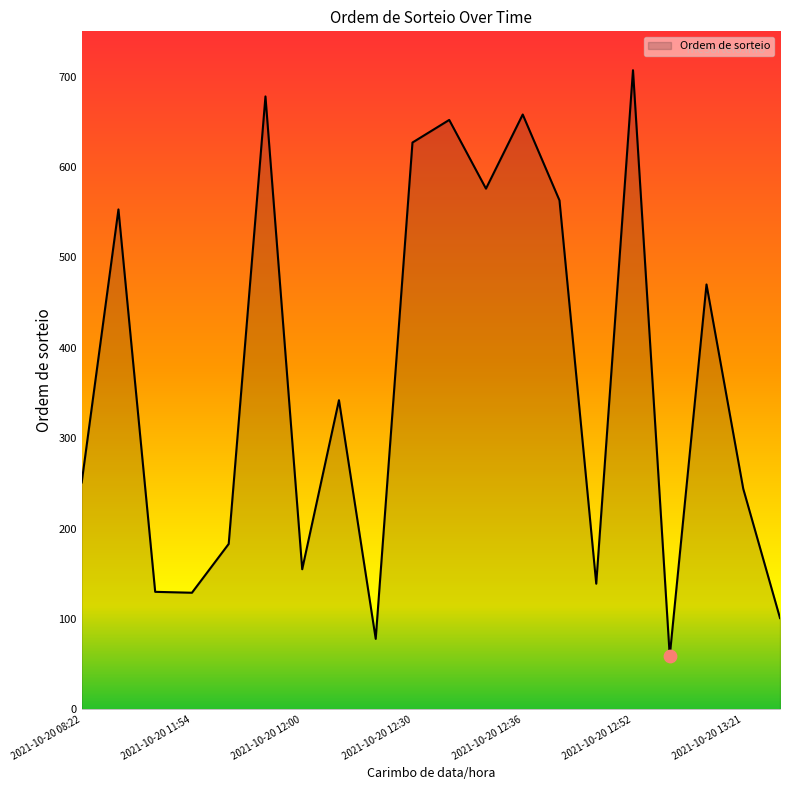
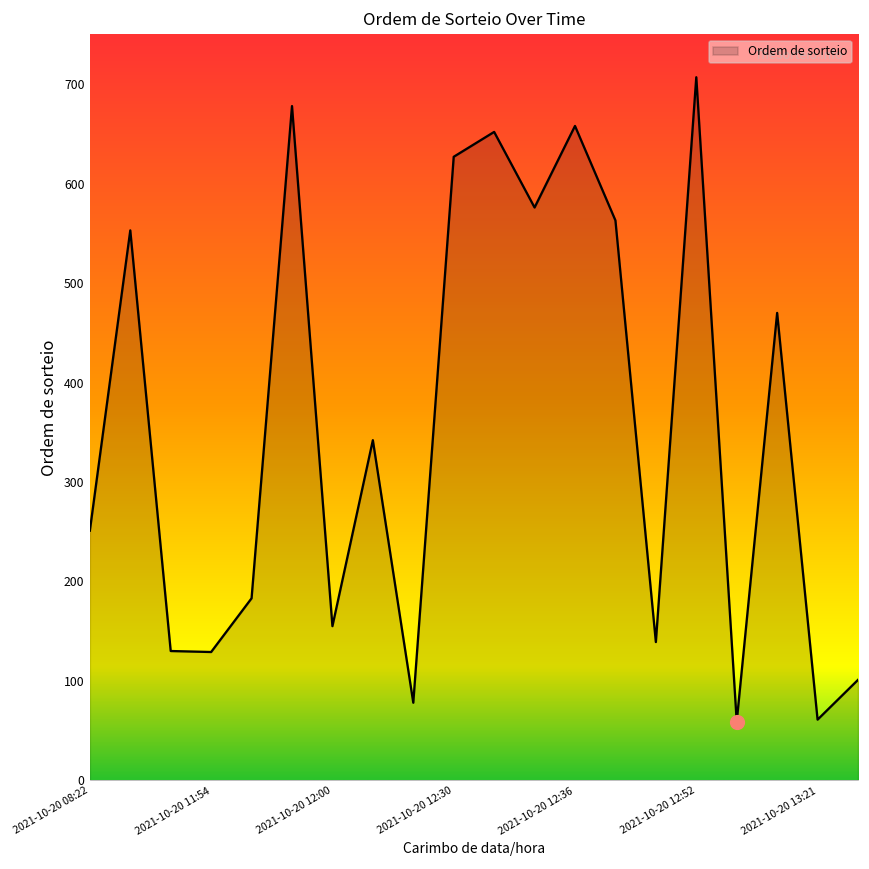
Ordem de sorteio, 2021-10-20 13:21: 240 -> 60
